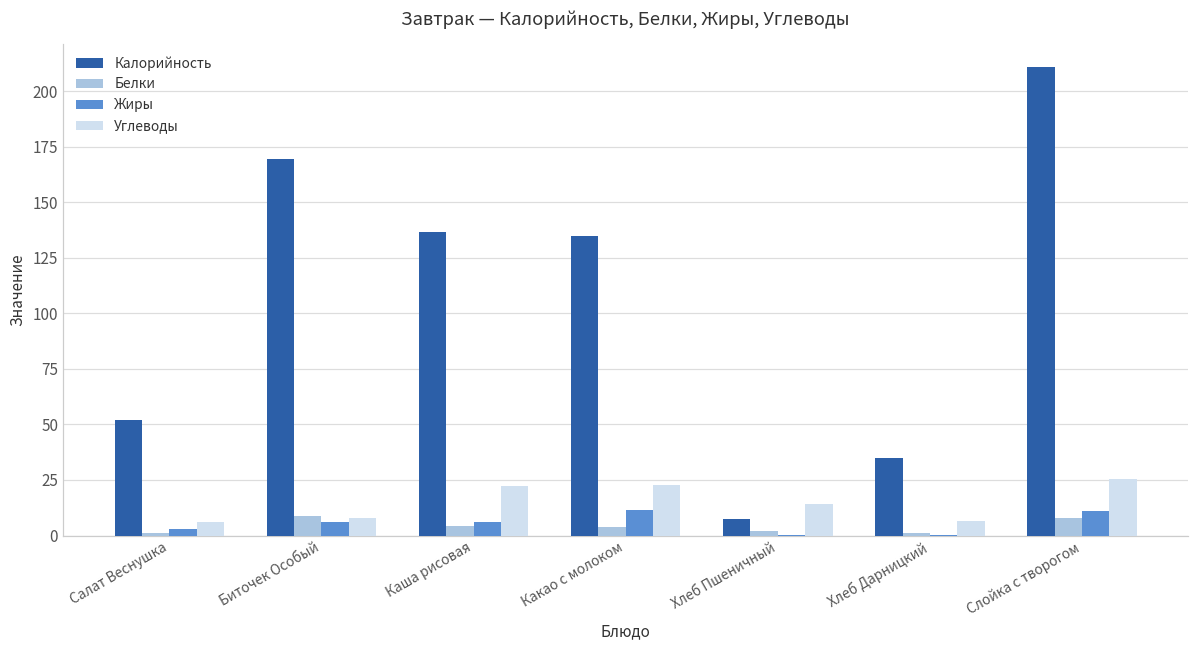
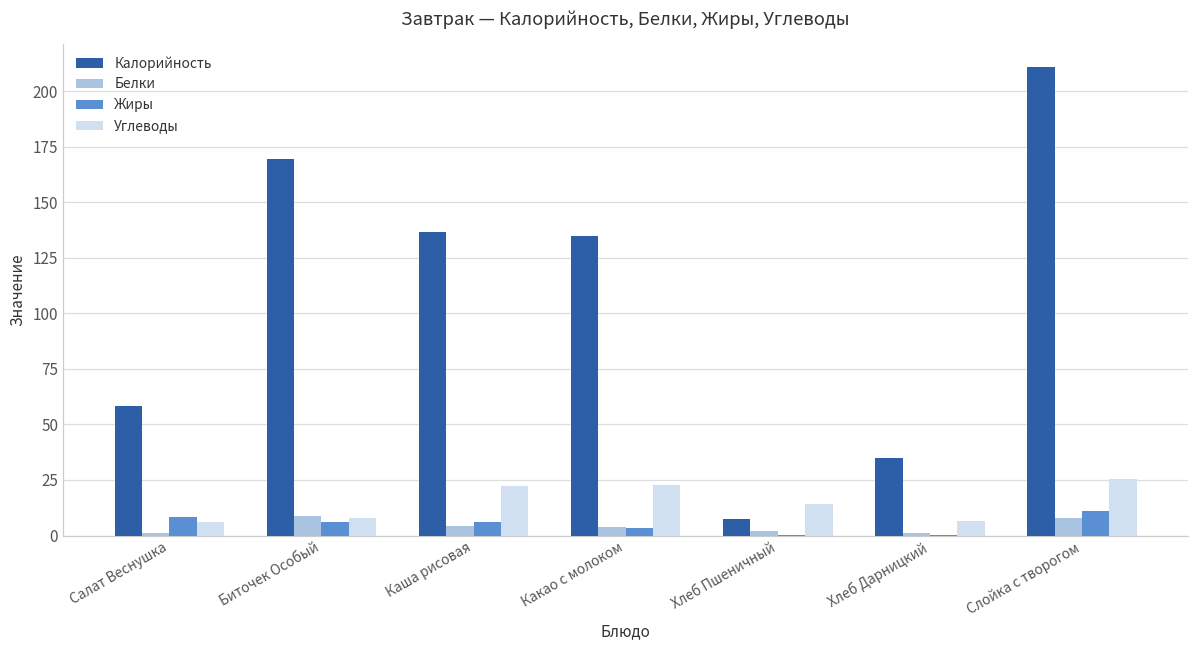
Калорийность, Салат Веснушка: 52 -> 58
Жиры, Салат Веснушка: 3 -> 8
Жиры, Какао с молоком: 11 -> 3
